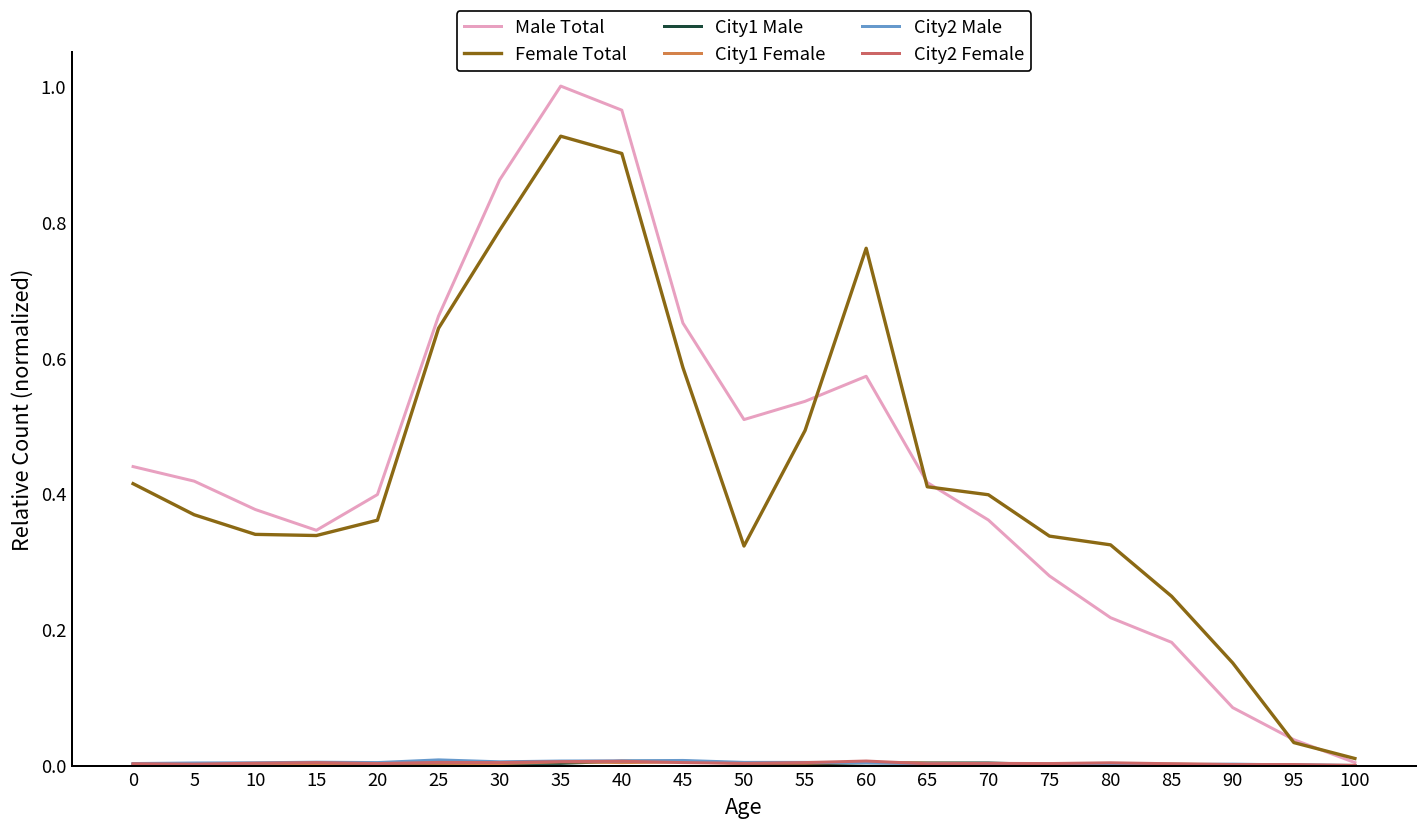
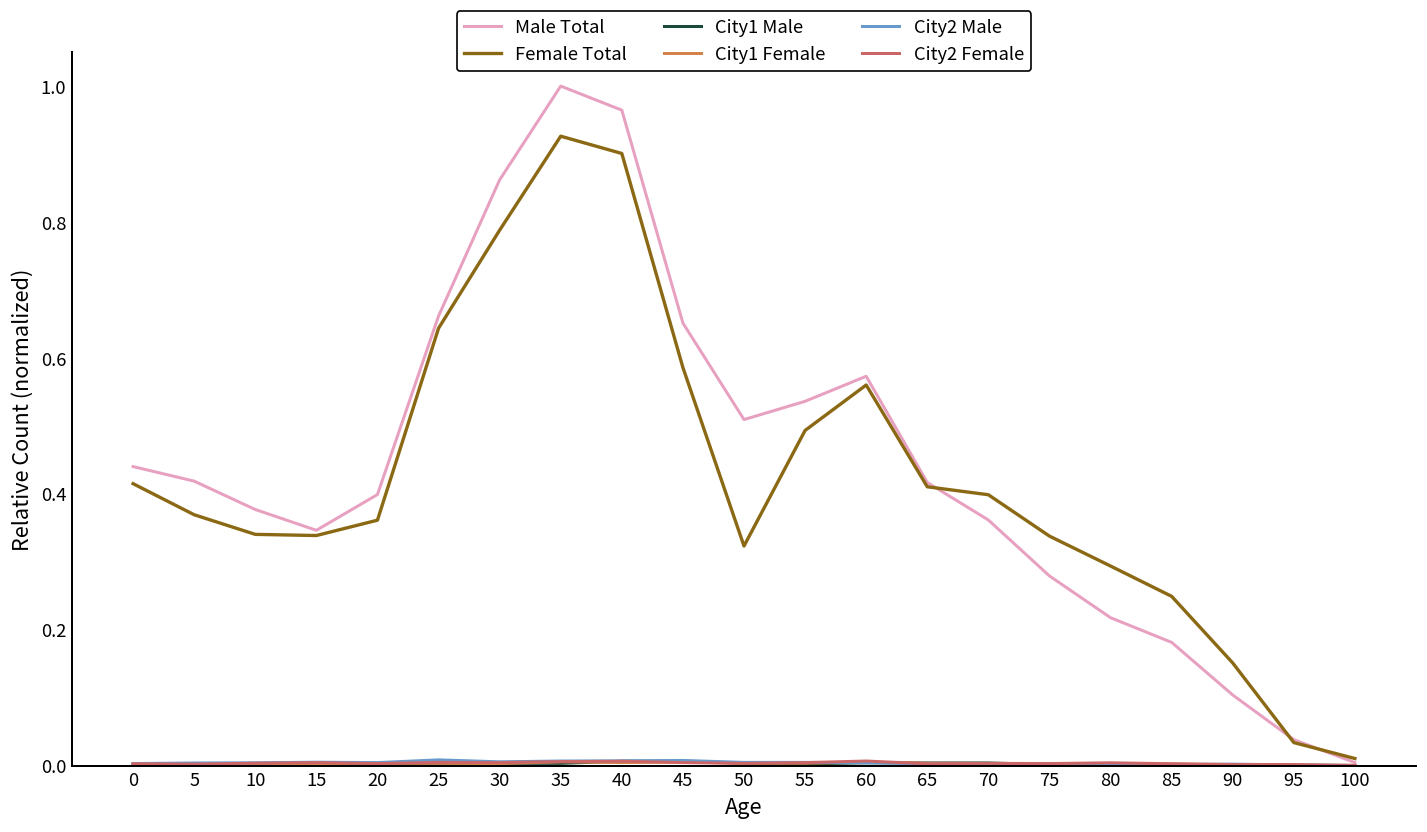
Female Total, 60: 0.76 -> 0.56
Female Total, 80: 0.32 -> 0.29
Male Total, 90: 0.09 -> 0.10
